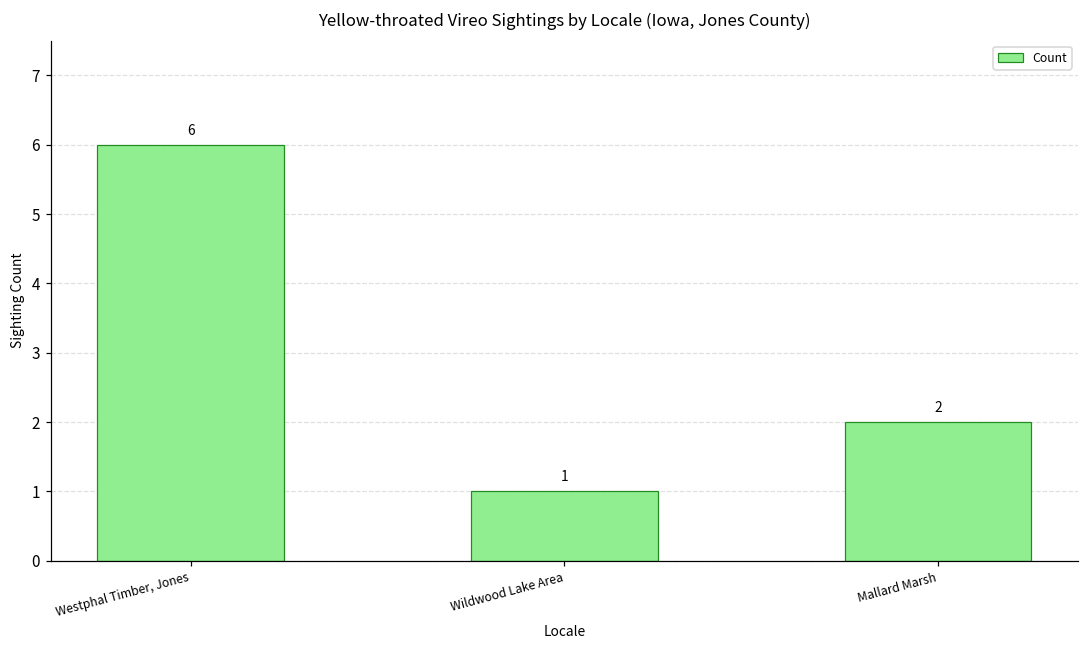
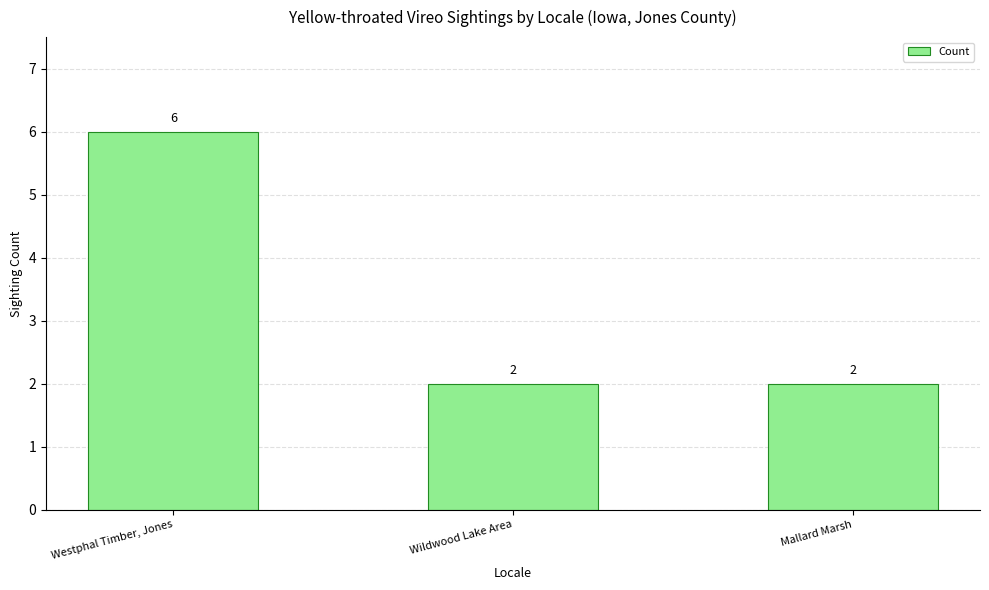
Wildwood Lake Area: 1 -> 2
